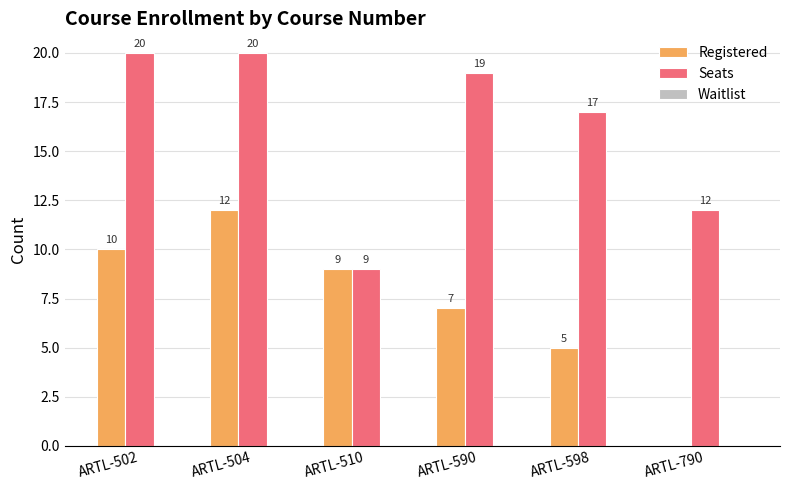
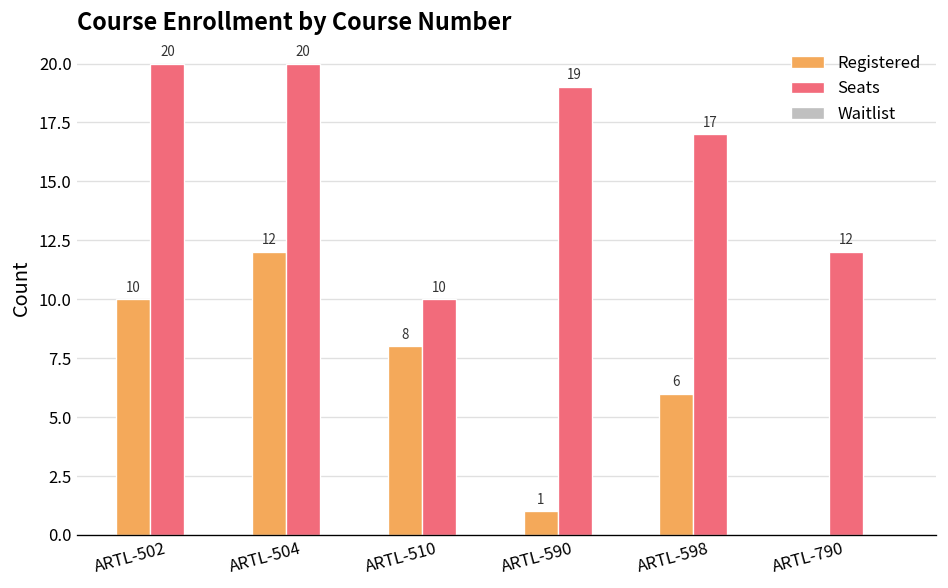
Registered, ARTL-510: 9 -> 8
Seats, ARTL-510: 9 -> 10
Registered, ARTL-590: 7 -> 1
Registered, ARTL-598: 5 -> 6
